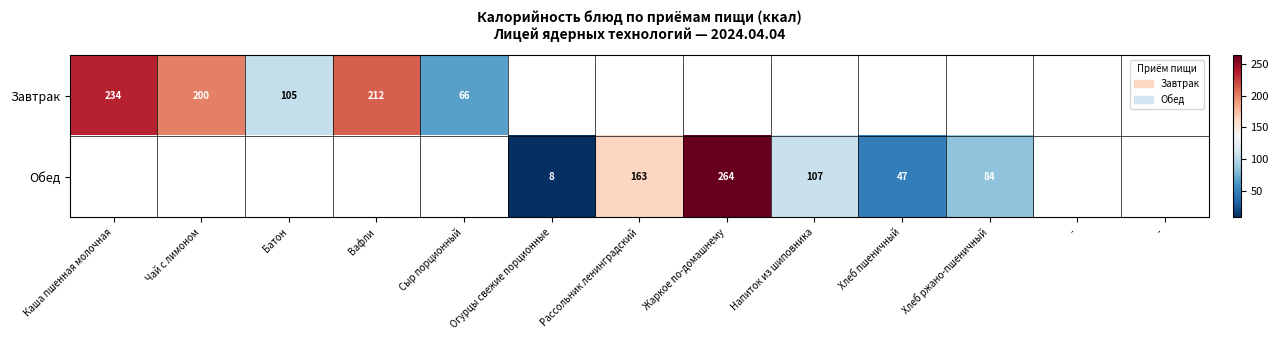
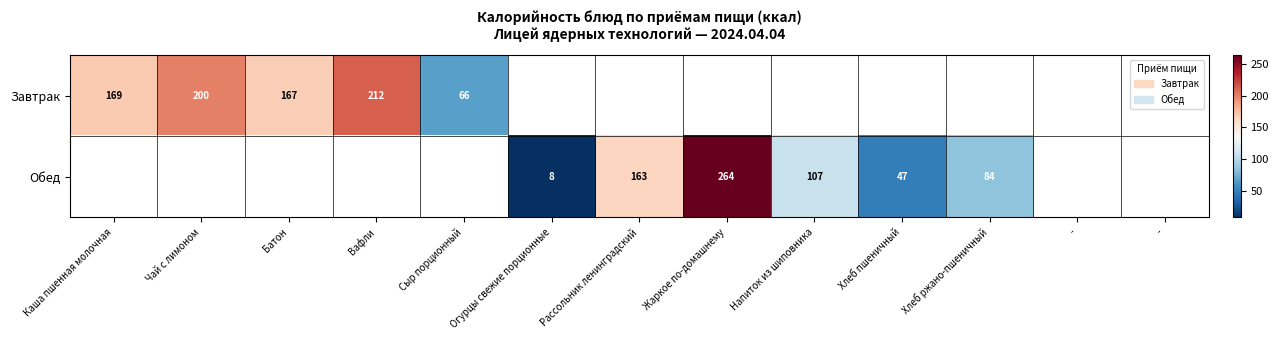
Завтрак, Каша пшенная молочная: 234 -> 169
Завтрак, Батон: 105 -> 167
